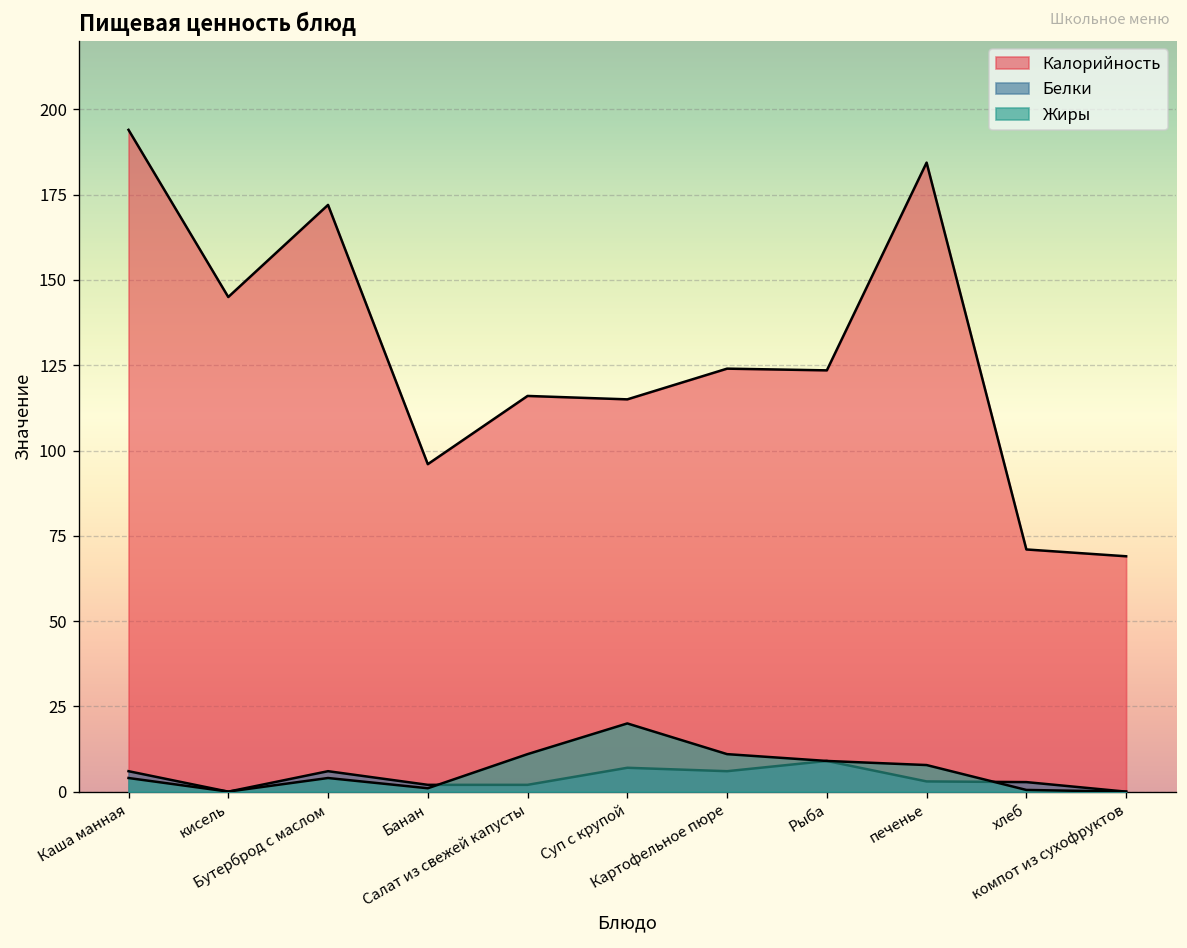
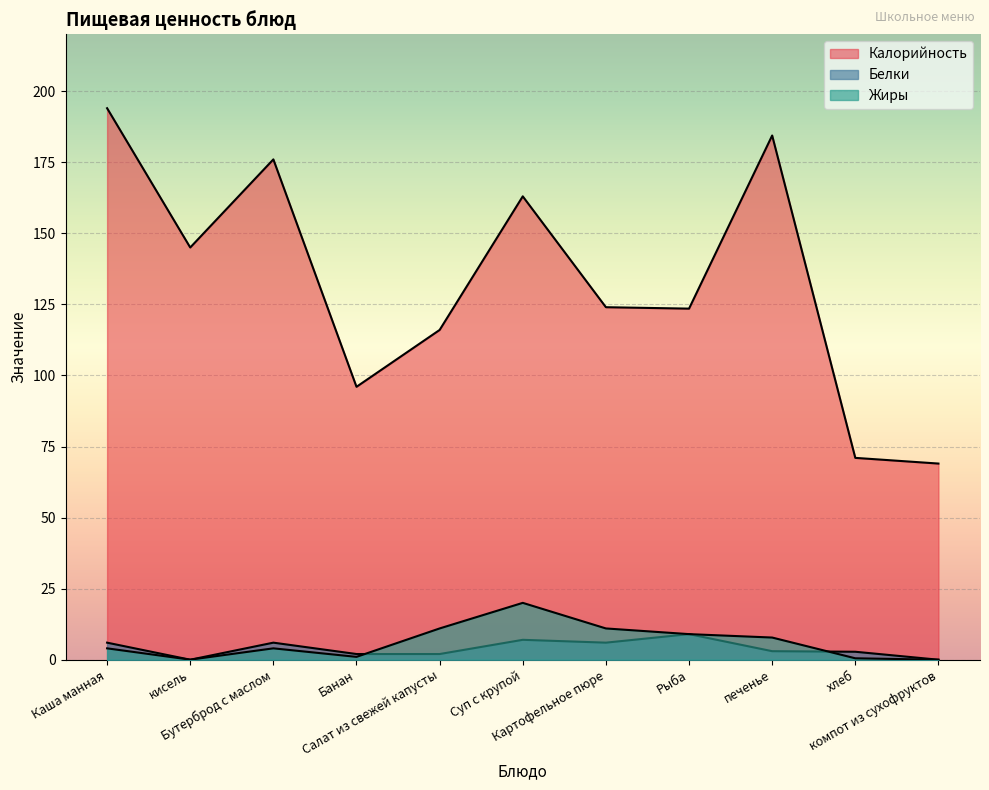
Калорийность, Бутерброд с маслом: 172 -> 176
Калорийность, Суп с крупой: 115 -> 163
